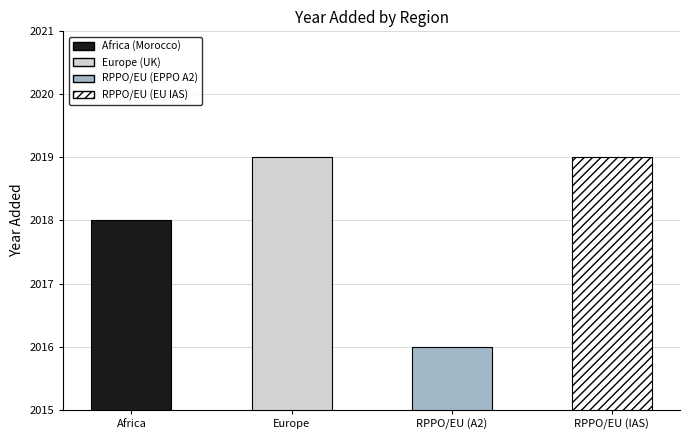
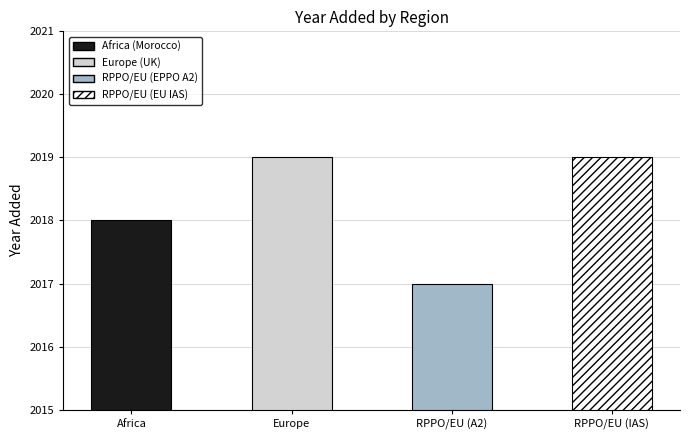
RPPO/EU (A2): 2016 -> 2017
